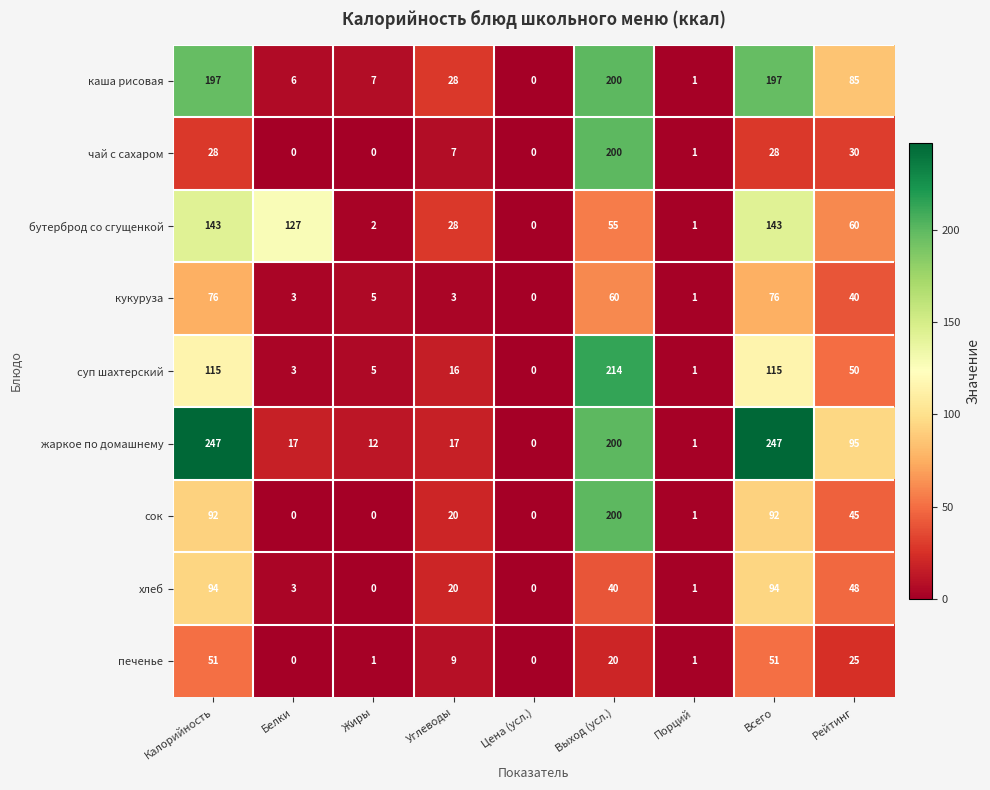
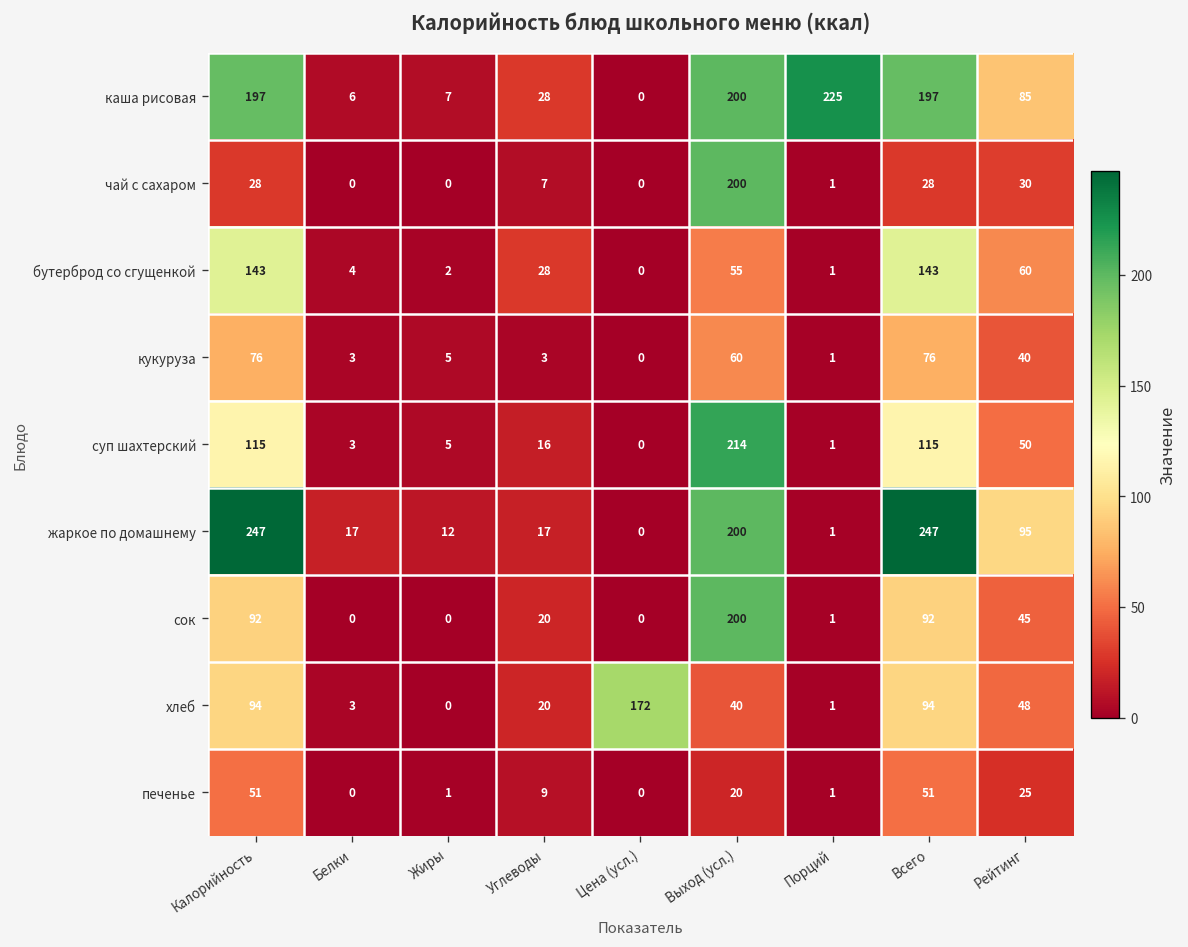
каша рисовая, Порций: 1 -> 225
бутерброд со сгущенкой, Белки: 127 -> 4
хлеб, Цена (усл.): 0 -> 172
